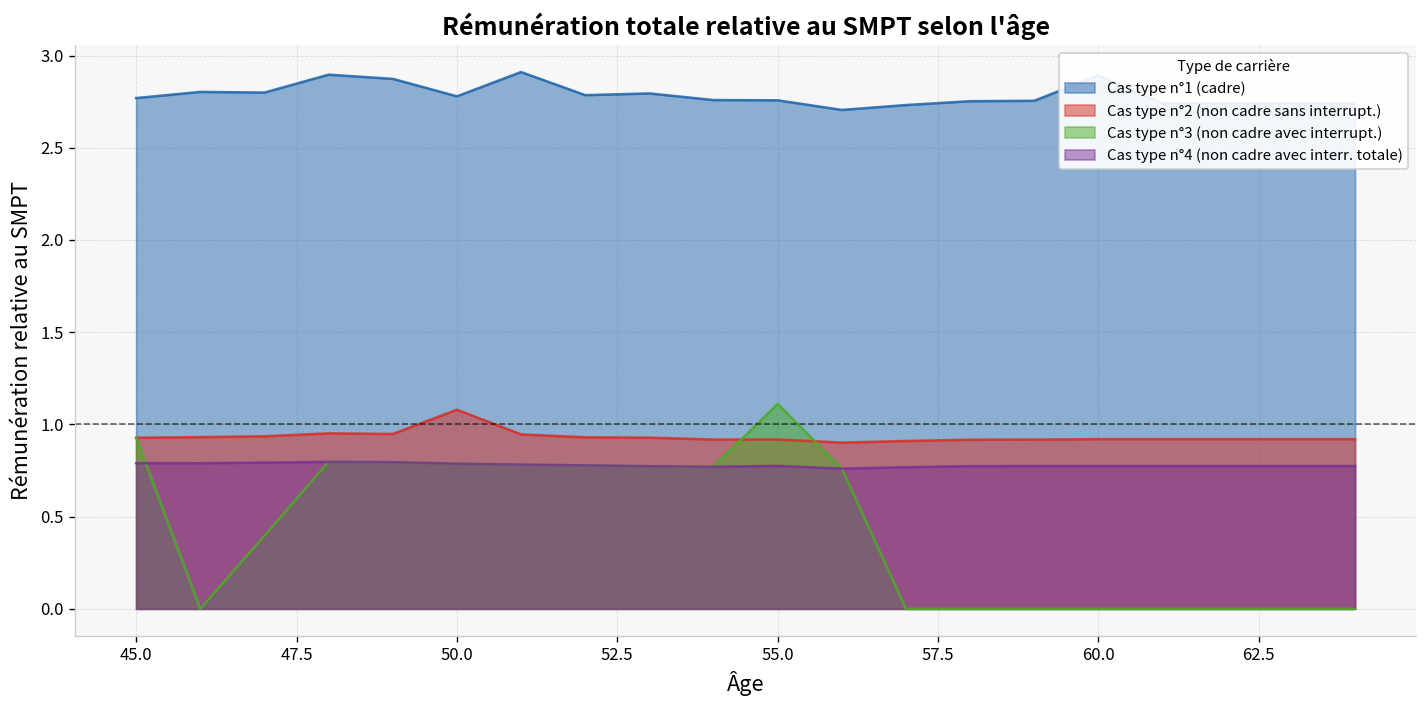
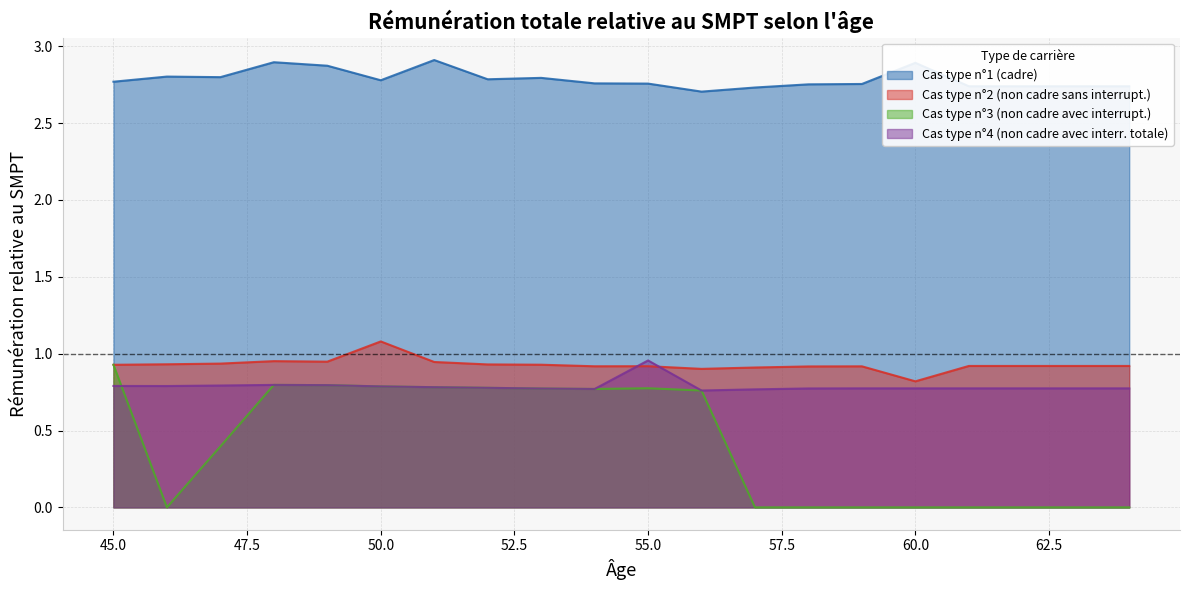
Cas type n°3 (non cadre avec interrupt.), 55.0: 1.11 -> 0.77
Cas type n°4 (non cadre avec interr. totale), 55.0: 0.77 -> 0.96
Cas type n°2 (non cadre sans interrupt.), 60.0: 0.92 -> 0.82
